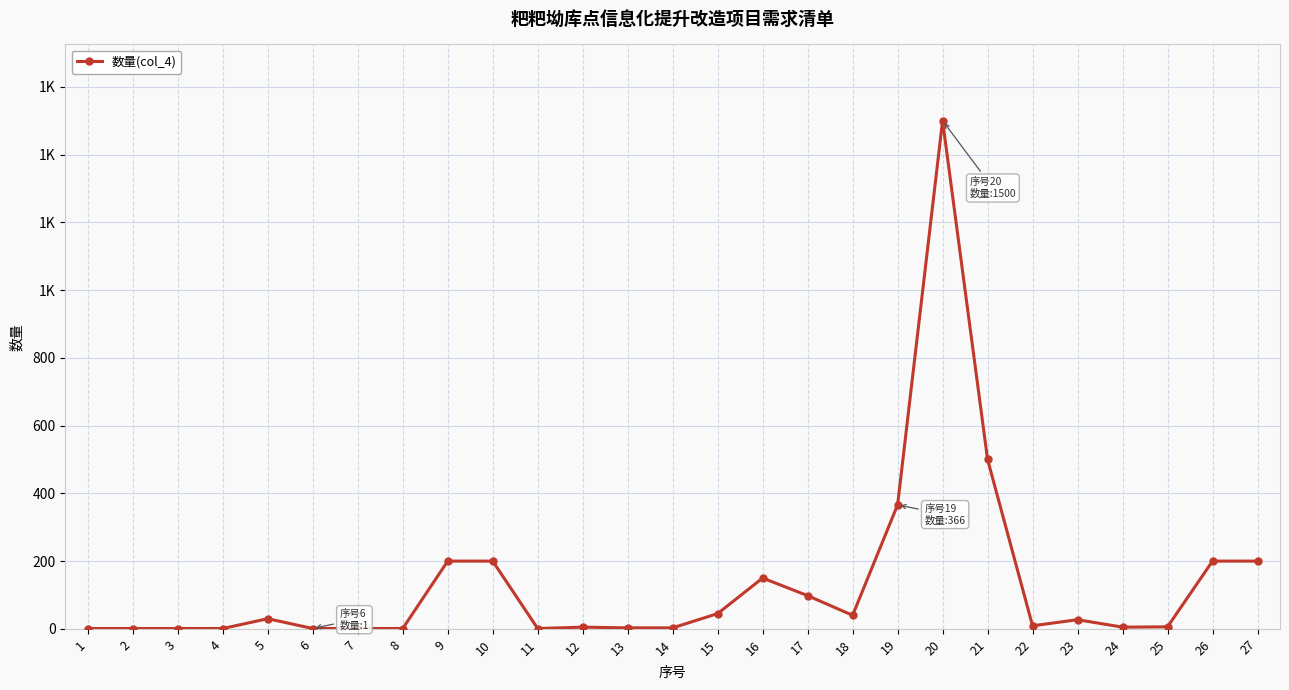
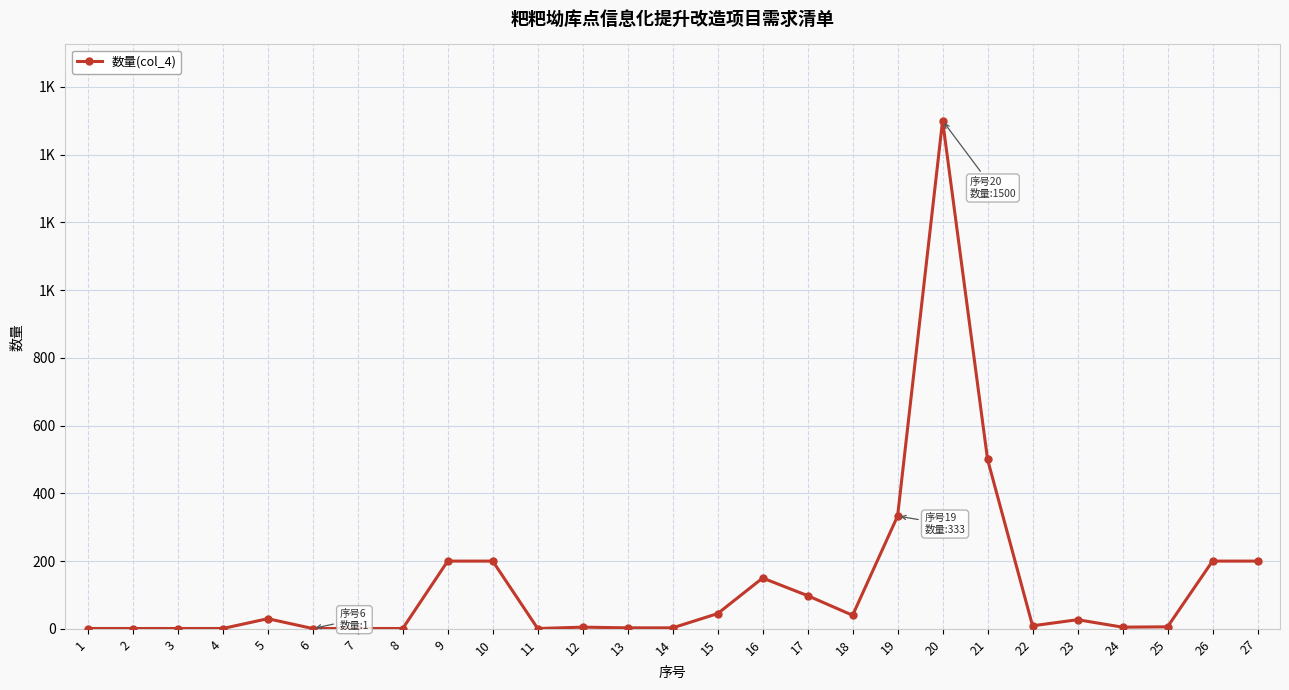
19: 366 -> 333
